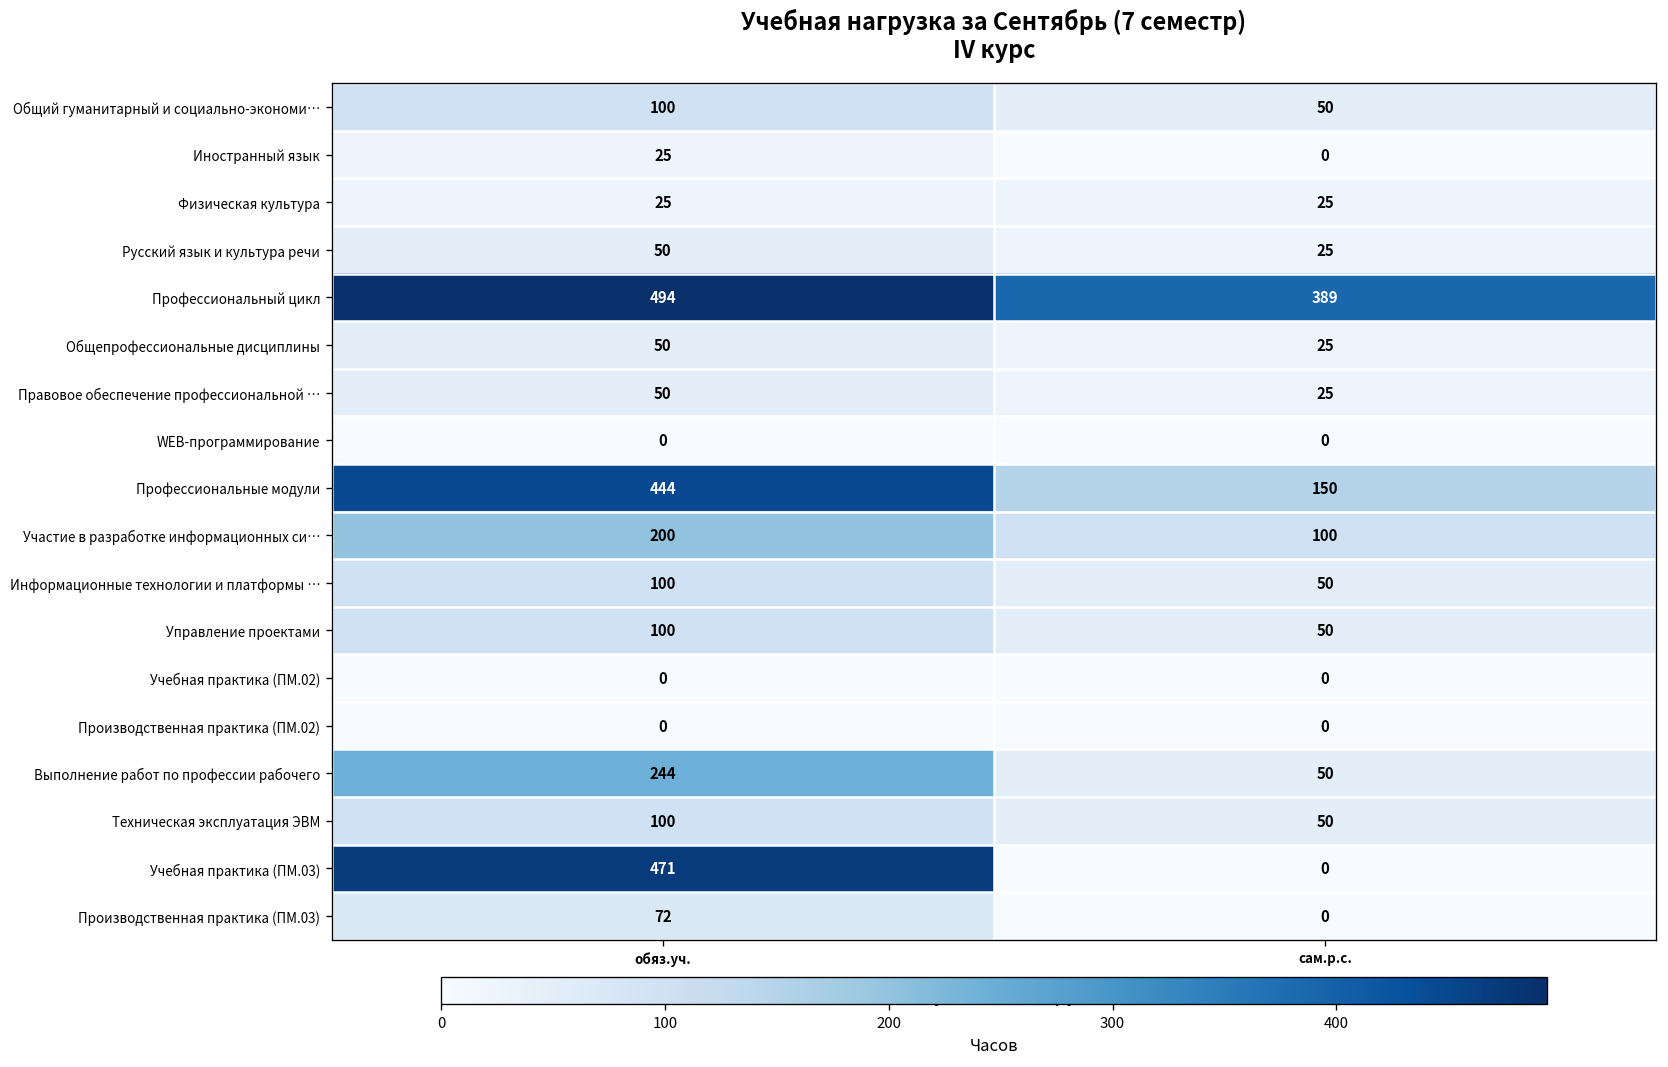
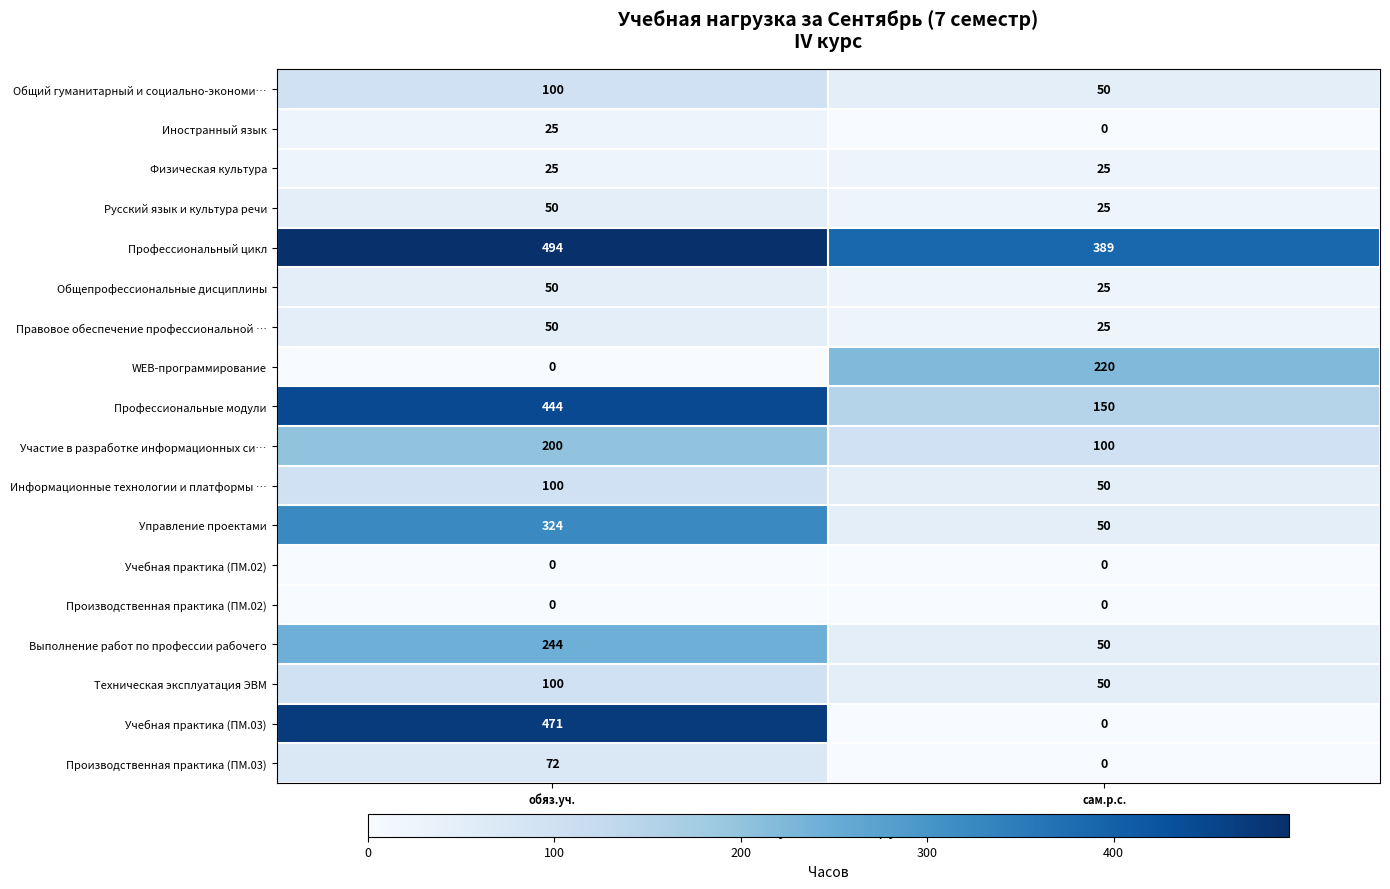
WEB-программирование, сам.р.с.: 0 -> 220
Управление проектами, обяз.уч.: 100 -> 324
